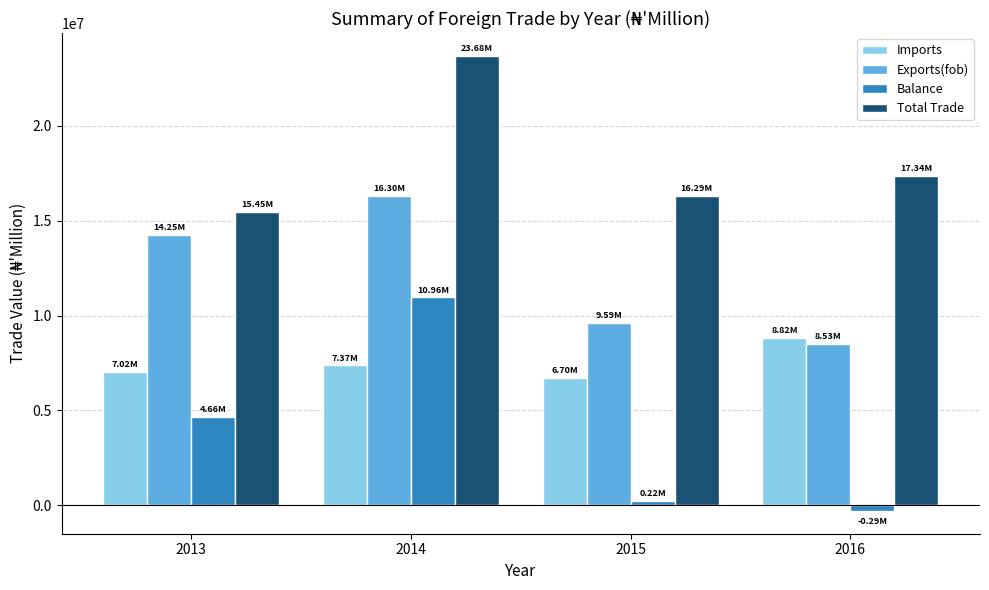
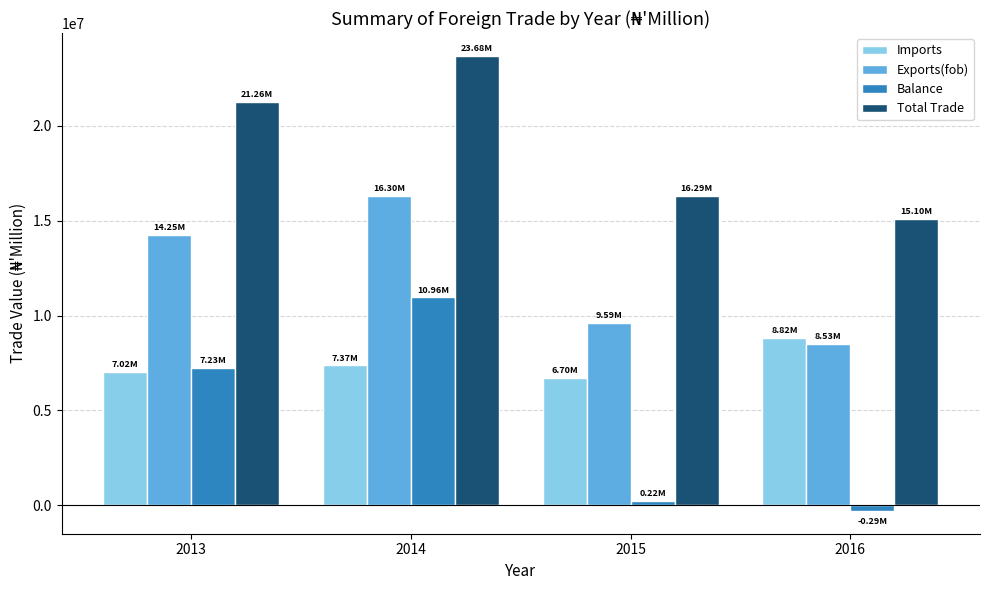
Balance, 2013: 4.66M -> 7.23M
Total Trade, 2013: 15.45M -> 21.26M
Total Trade, 2016: 17.34M -> 15.10M
